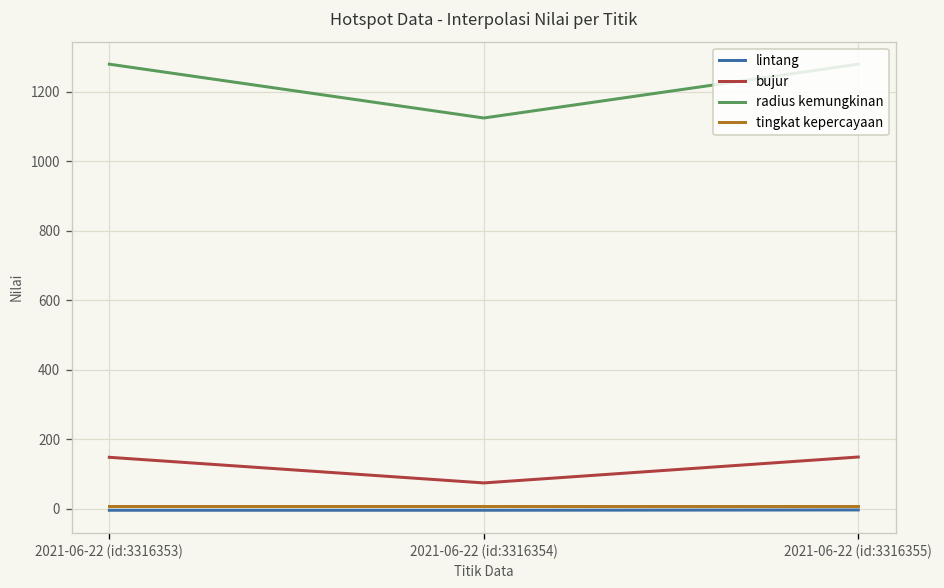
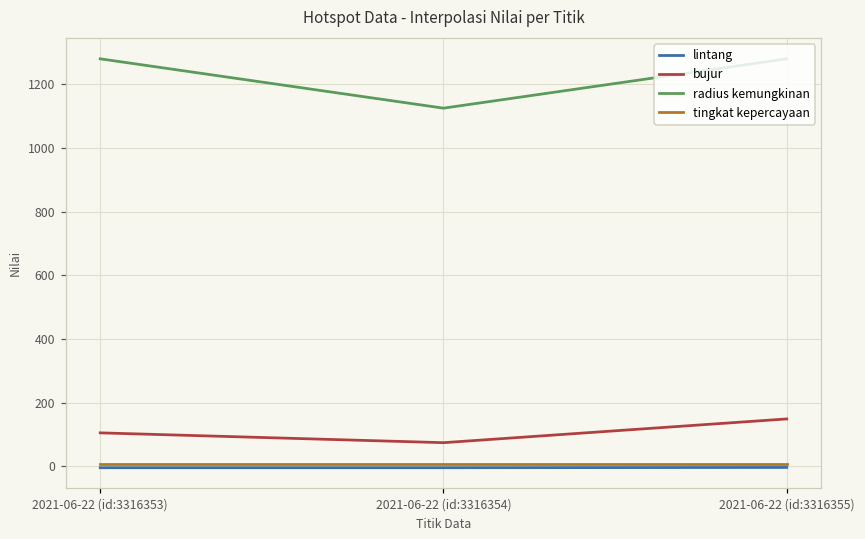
bujur, 2021-06-22 (id:3316353): 150 -> 100
